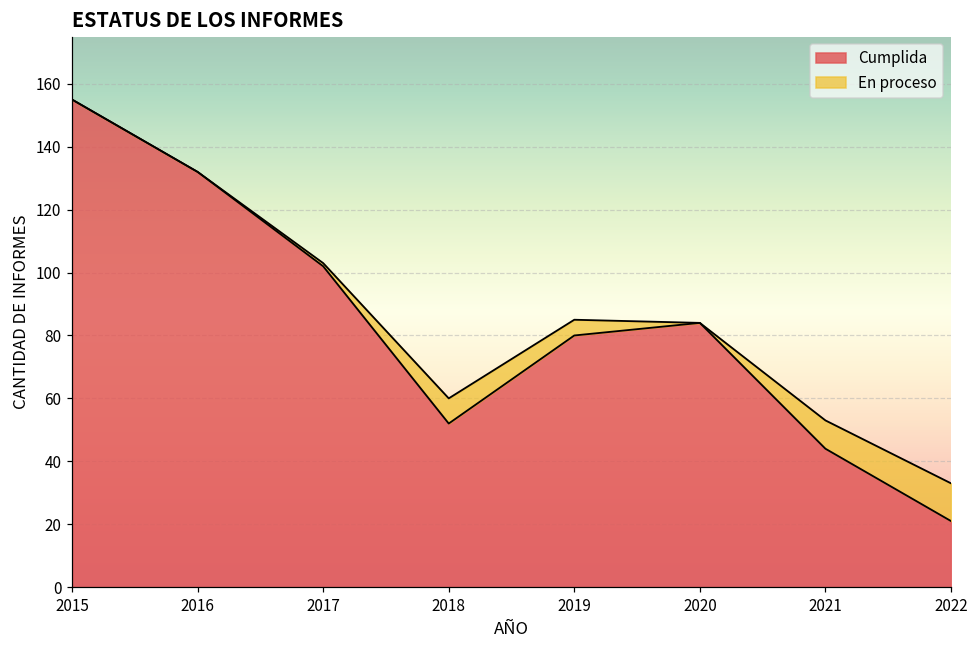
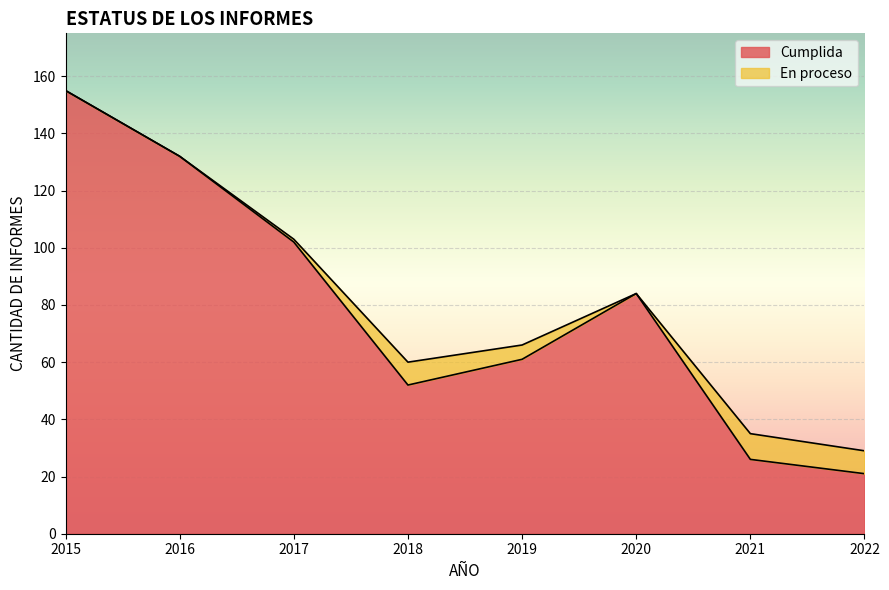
Cumplida, 2019: 80 -> 61
Cumplida, 2021: 44 -> 26
En proceso, 2022: 12 -> 8
